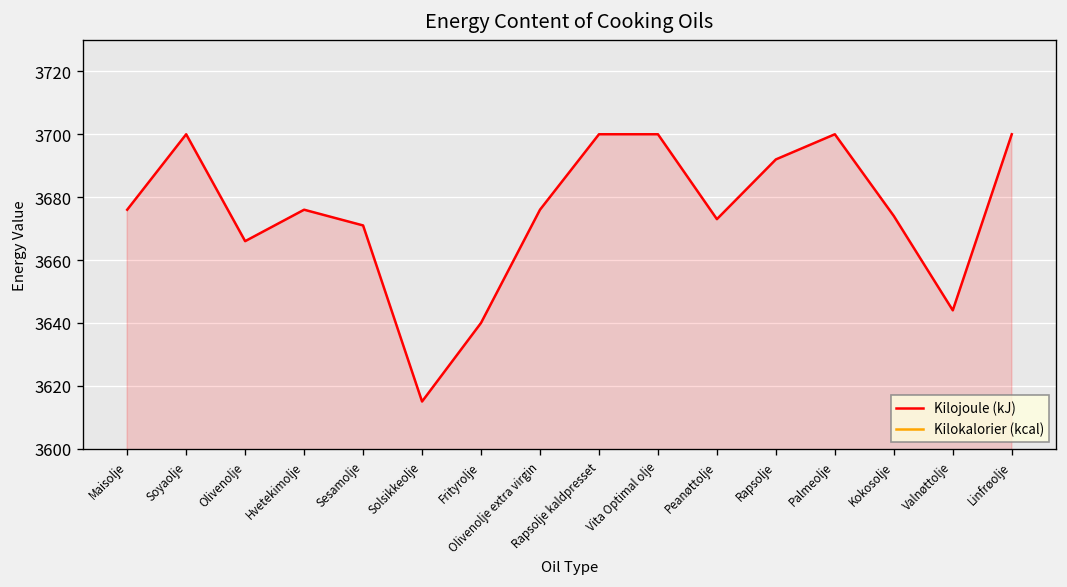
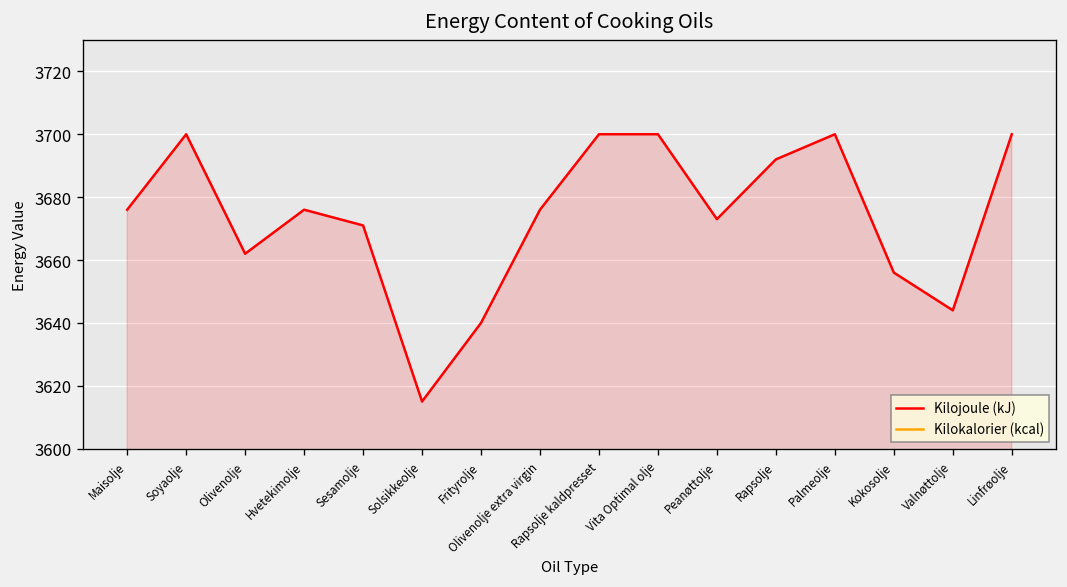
Kilojoule (kJ), Olivenolje: 3666 -> 3662
Kilojoule (kJ), Kokosolje: 3674 -> 3656
